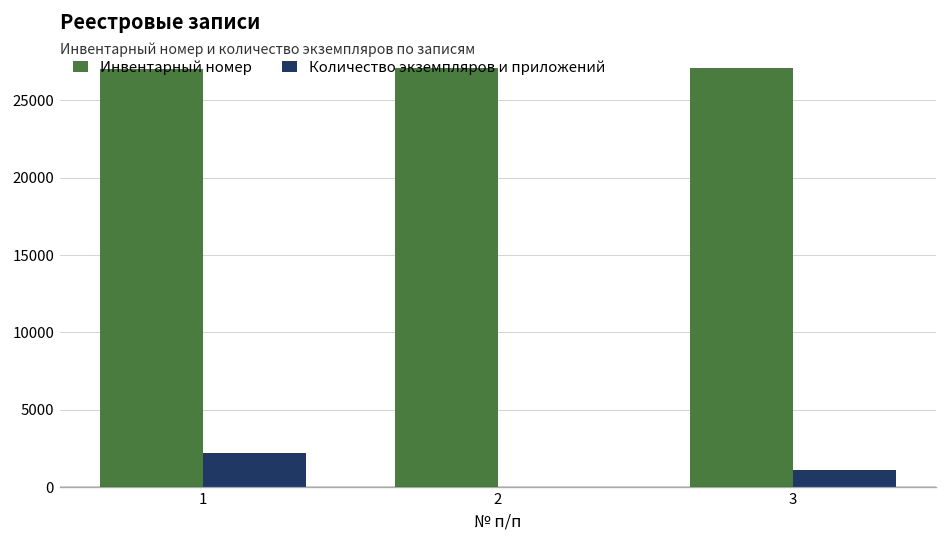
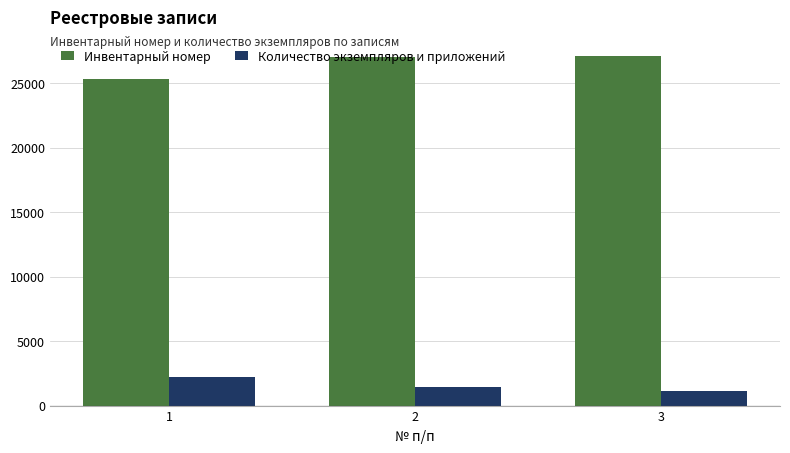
Инвентарный номер, 1: 27000 -> 25400
Количество экземпляров и приложений, 2: 0 -> 1400
